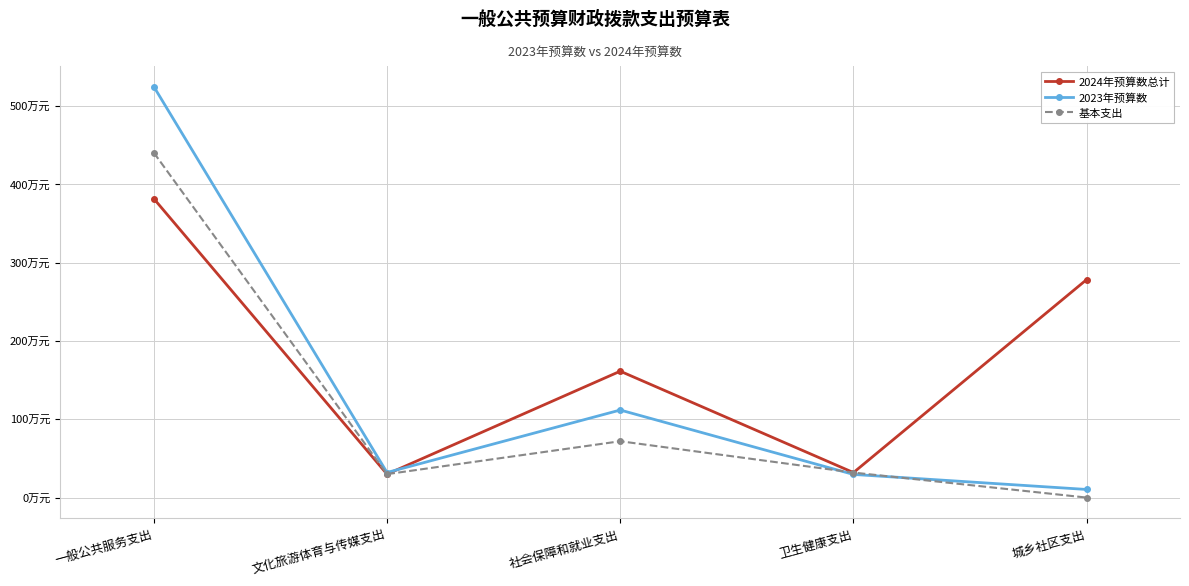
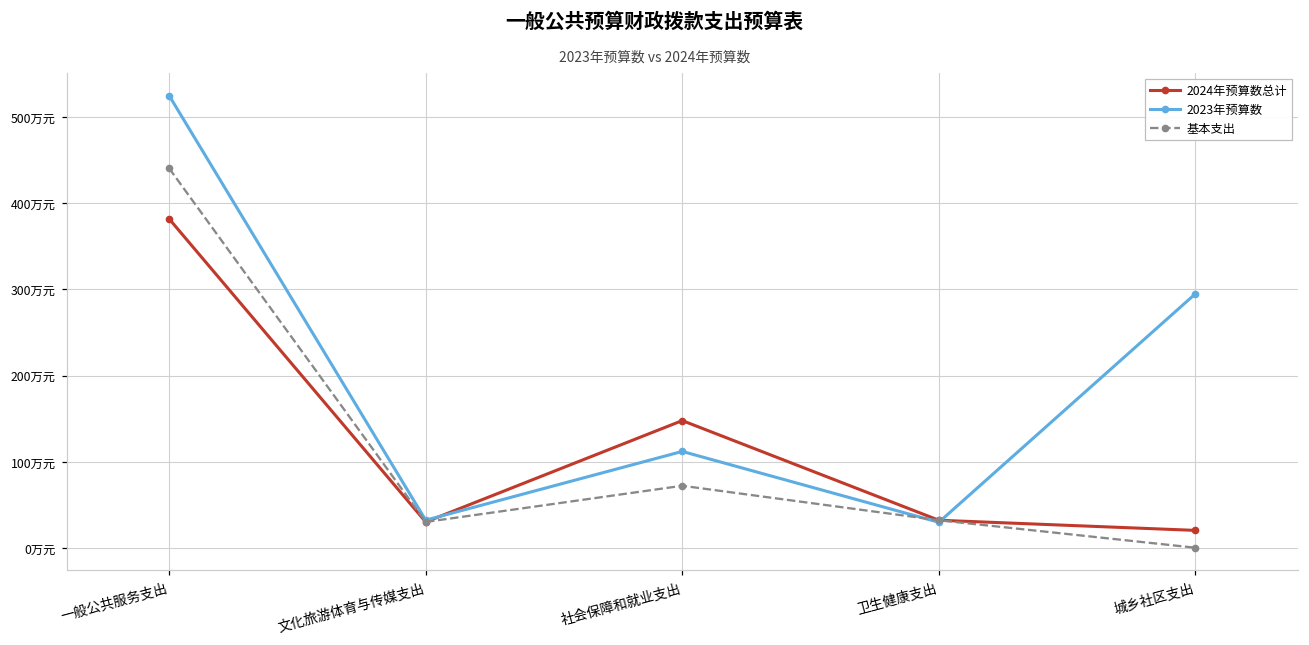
2024年预算数总计, 社会保障和就业支出: 160万元 -> 150万元
2024年预算数总计, 城乡社区支出: 280万元 -> 20万元
2023年预算数, 城乡社区支出: 10万元 -> 290万元
